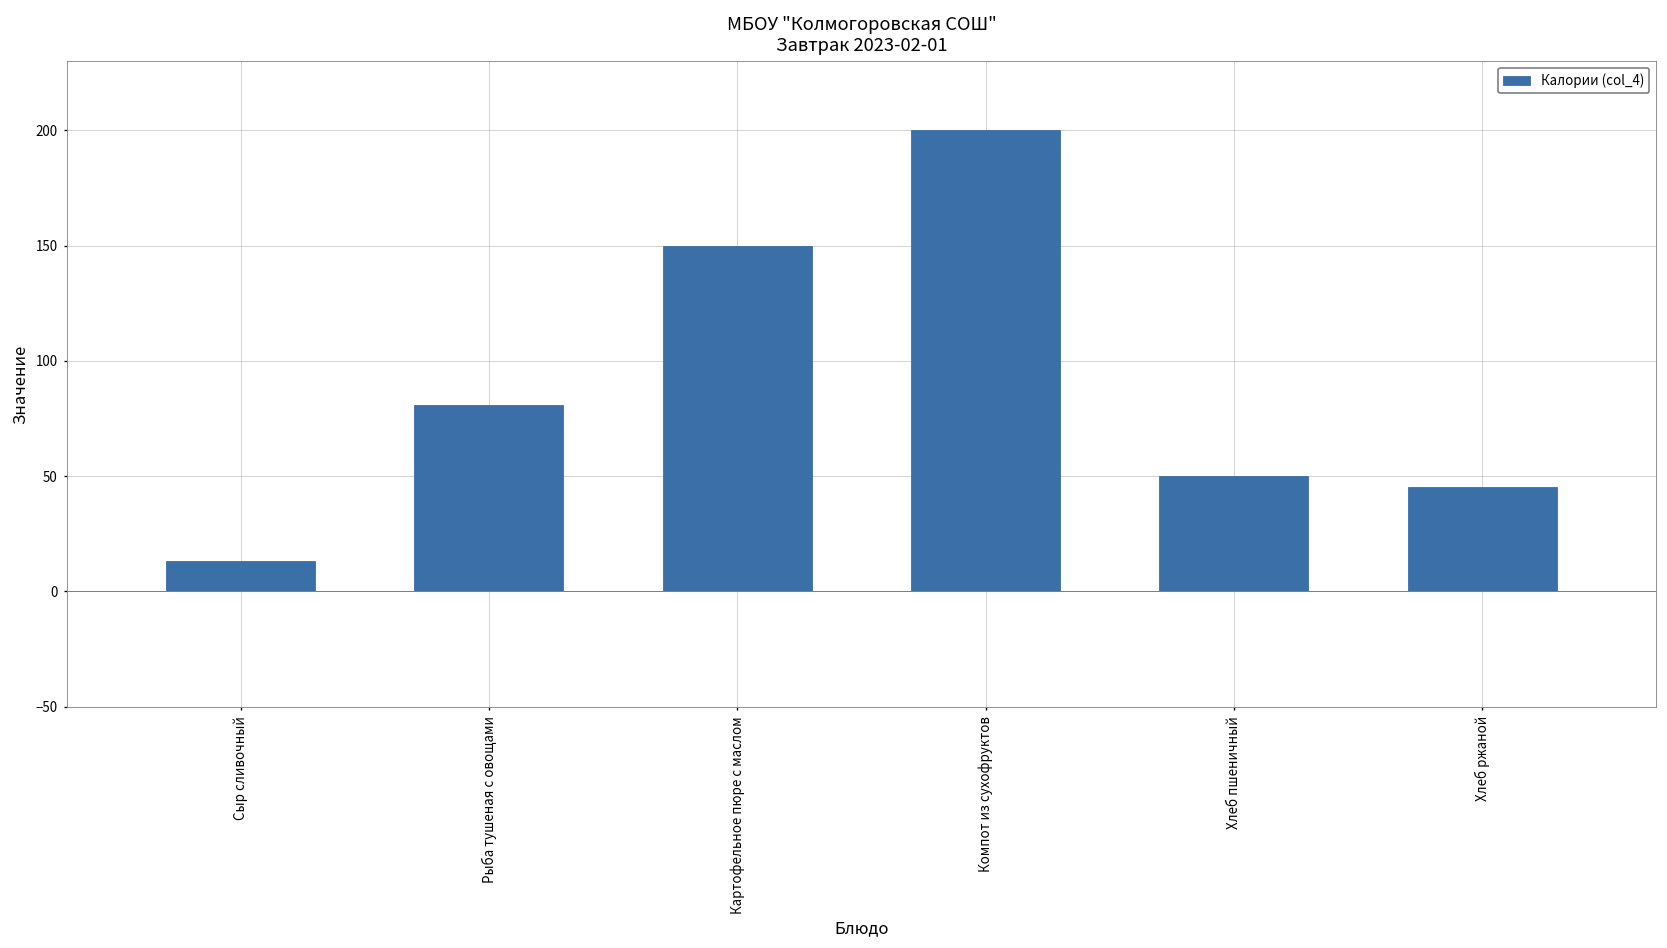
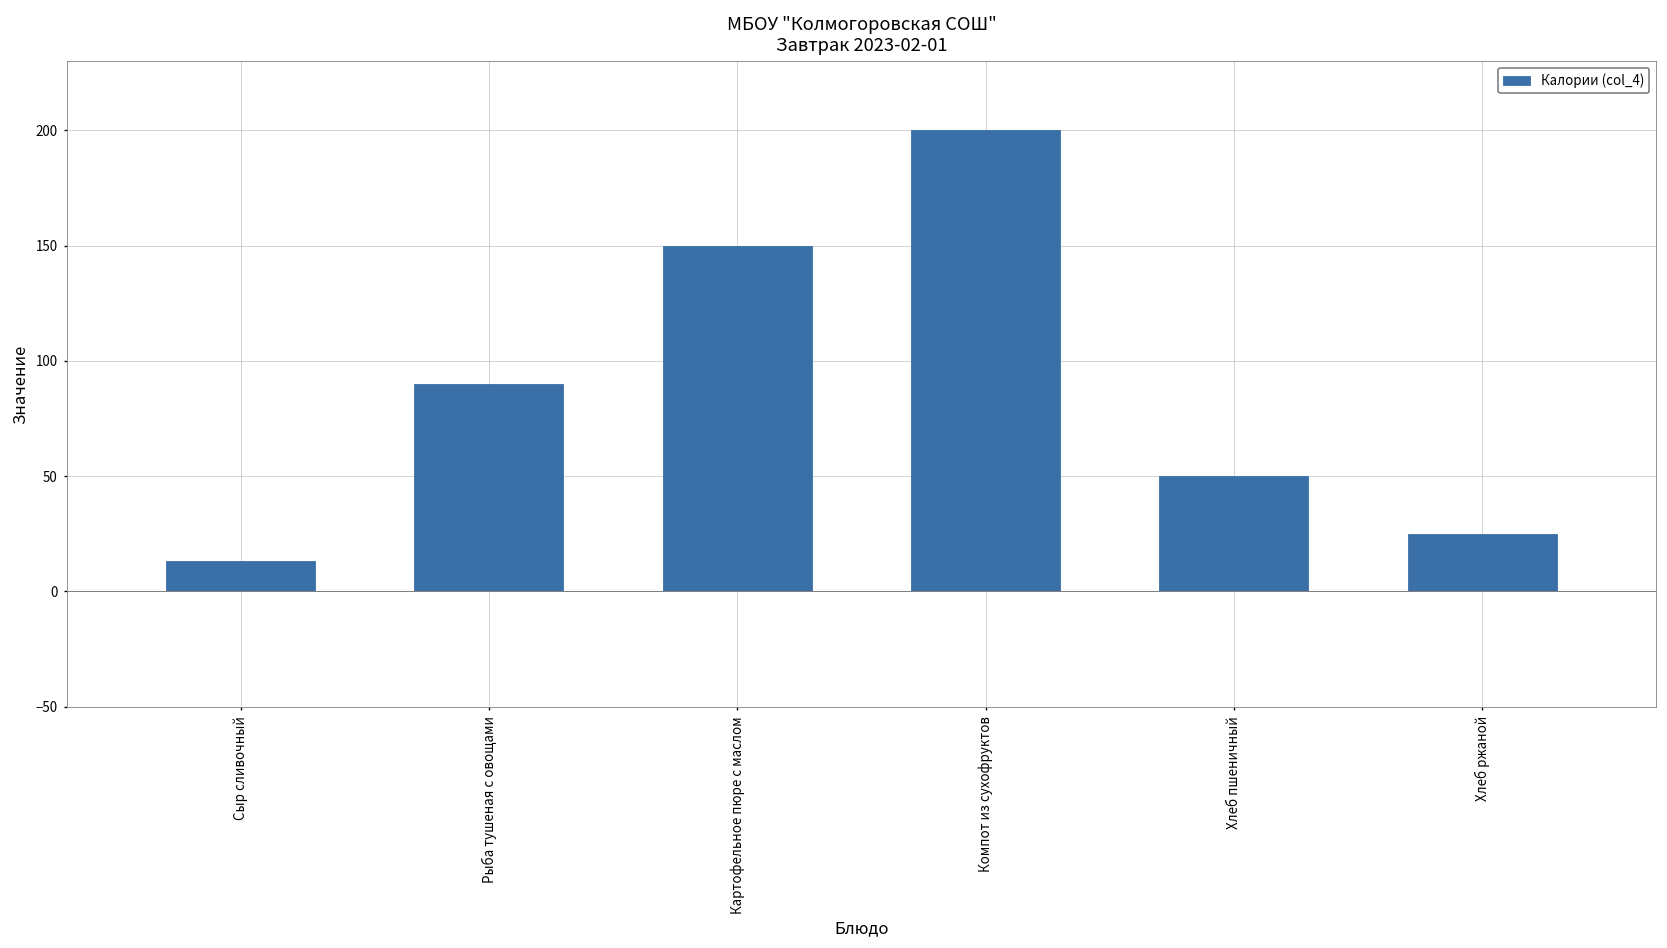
Рыба тушеная с овощами: 81 -> 90
Хлеб ржаной: 46 -> 25
